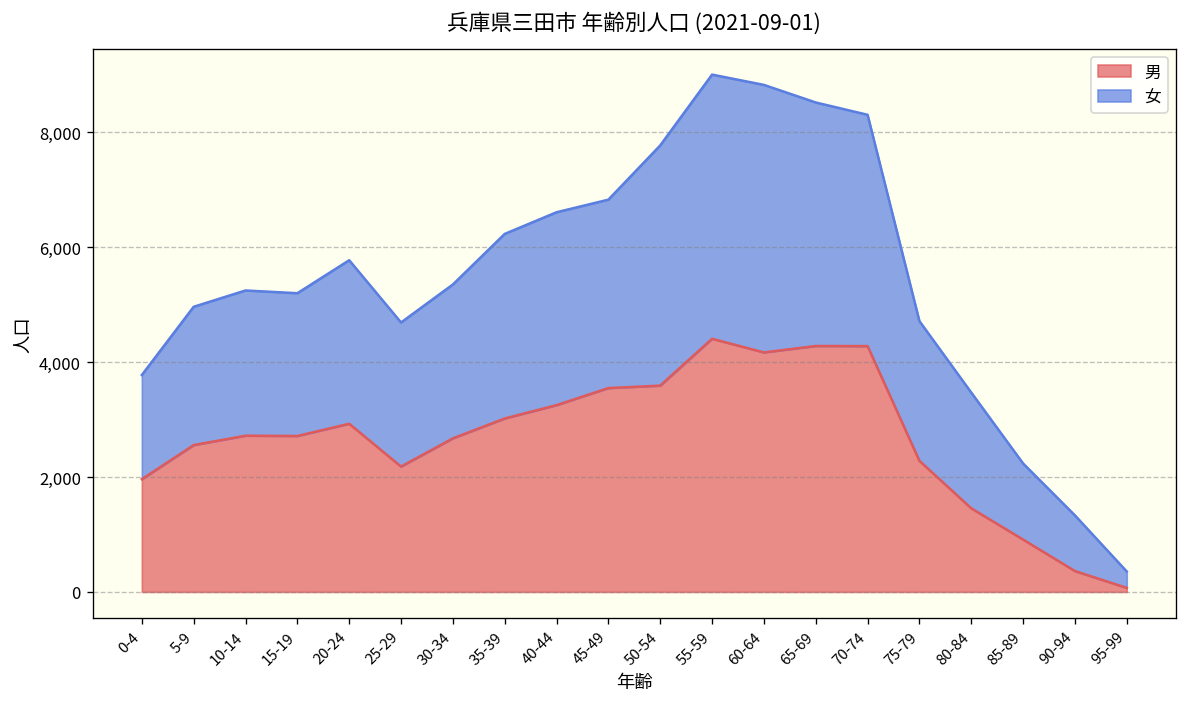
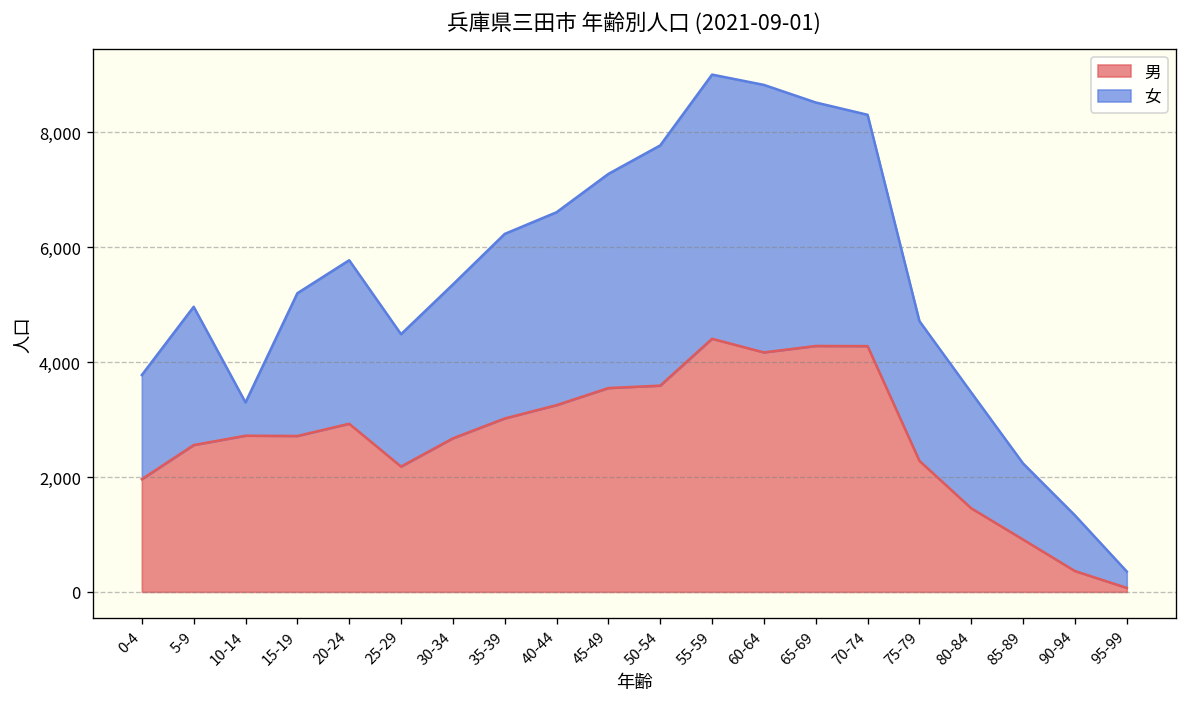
女, 10-14: 2,500 -> 600
女, 25-29: 2,500 -> 2,300
女, 45-49: 3,300 -> 3,700
